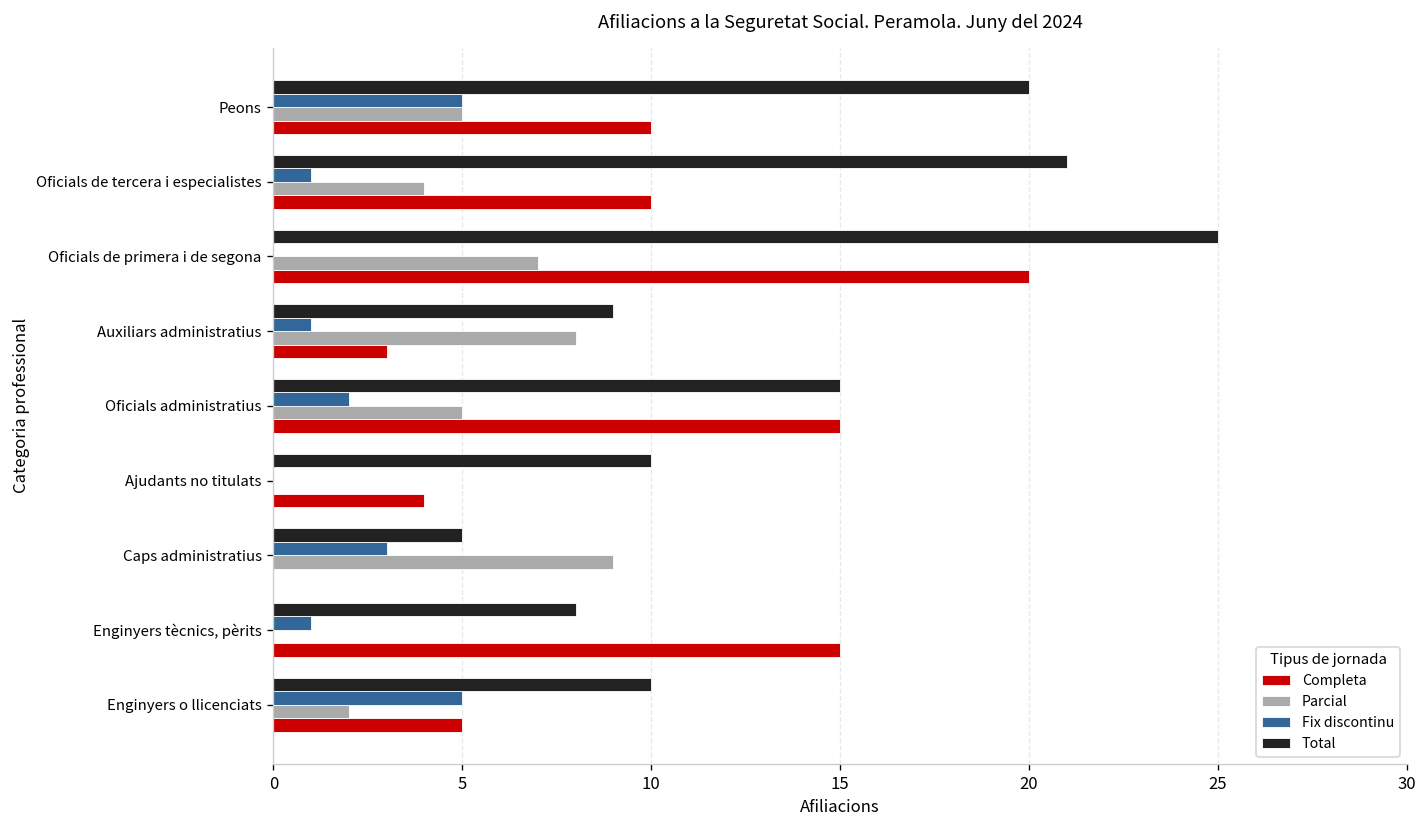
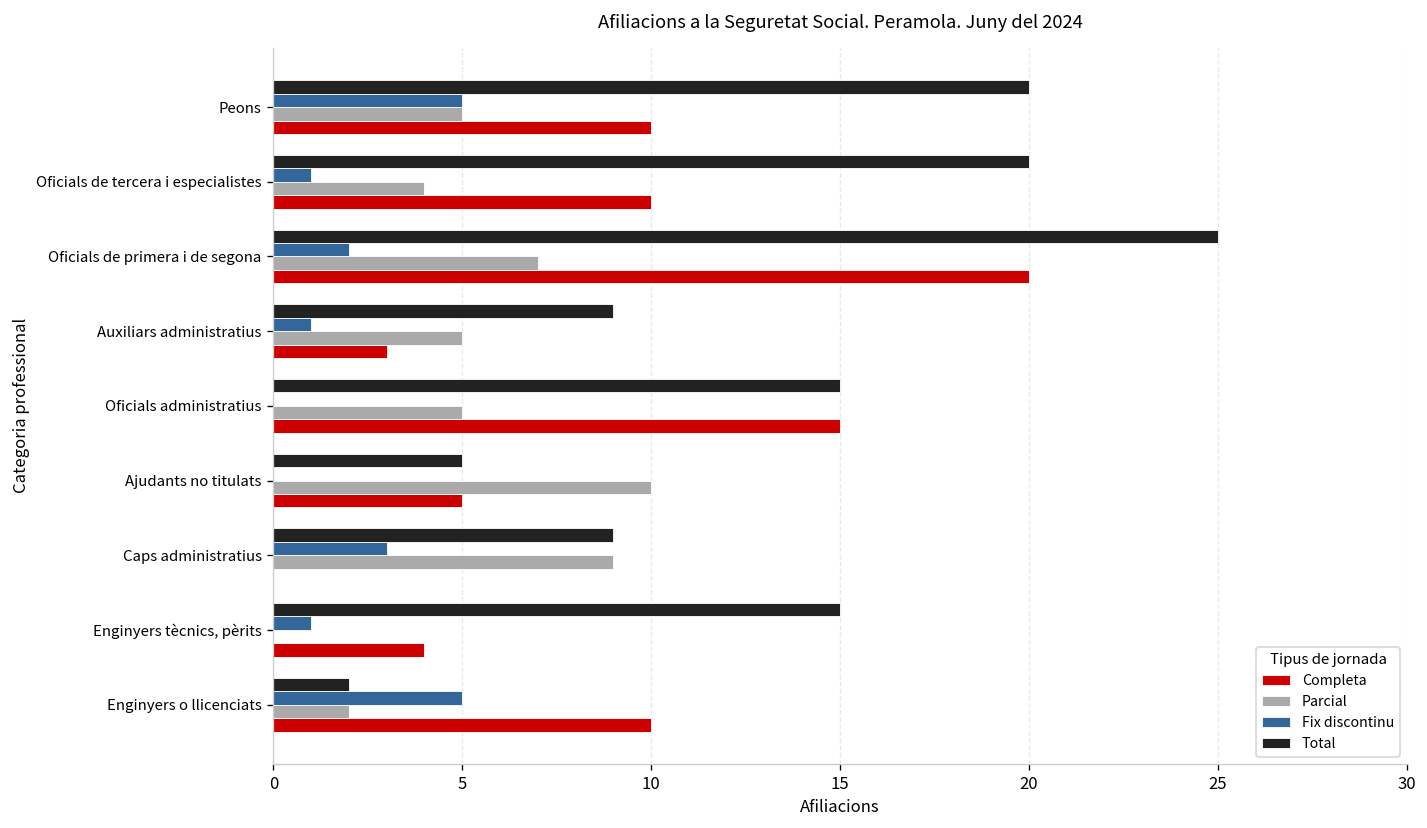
Total, Oficials de tercera i especialistes: 21 -> 20
Fix discontinu, Oficials de primera i de segona: 0 -> 2
Parcial, Auxiliars administratius: 8 -> 5
Fix discontinu, Oficials administratius: 2 -> 0
Total, Ajudants no titulats: 10 -> 5
Parcial, Ajudants no titulats: 0 -> 10
Completa, Ajudants no titulats: 4 -> 5
Total, Caps administratius: 5 -> 9
Total, Enginyers tècnics, pèrits: 8 -> 15
Completa, Enginyers tècnics, pèrits: 15 -> 4
Total, Enginyers o llicenciats: 10 -> 2
Completa, Enginyers o llicenciats: 5 -> 10
